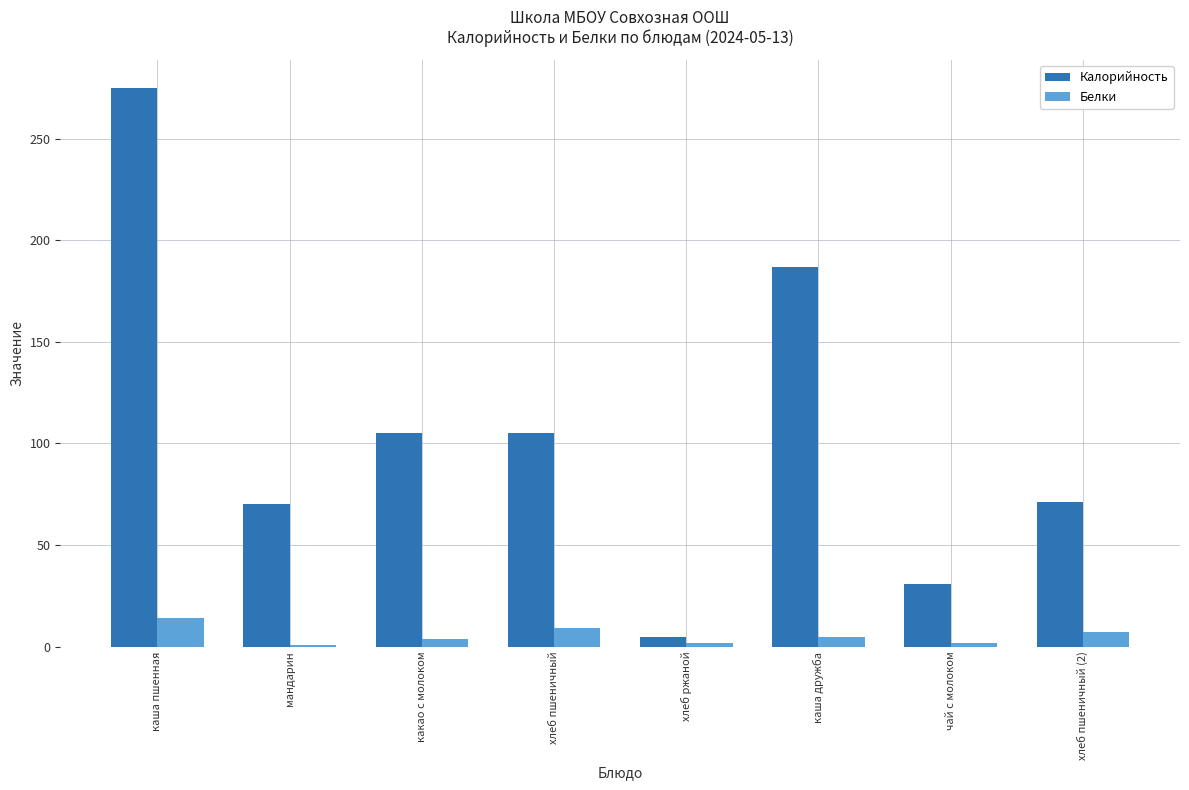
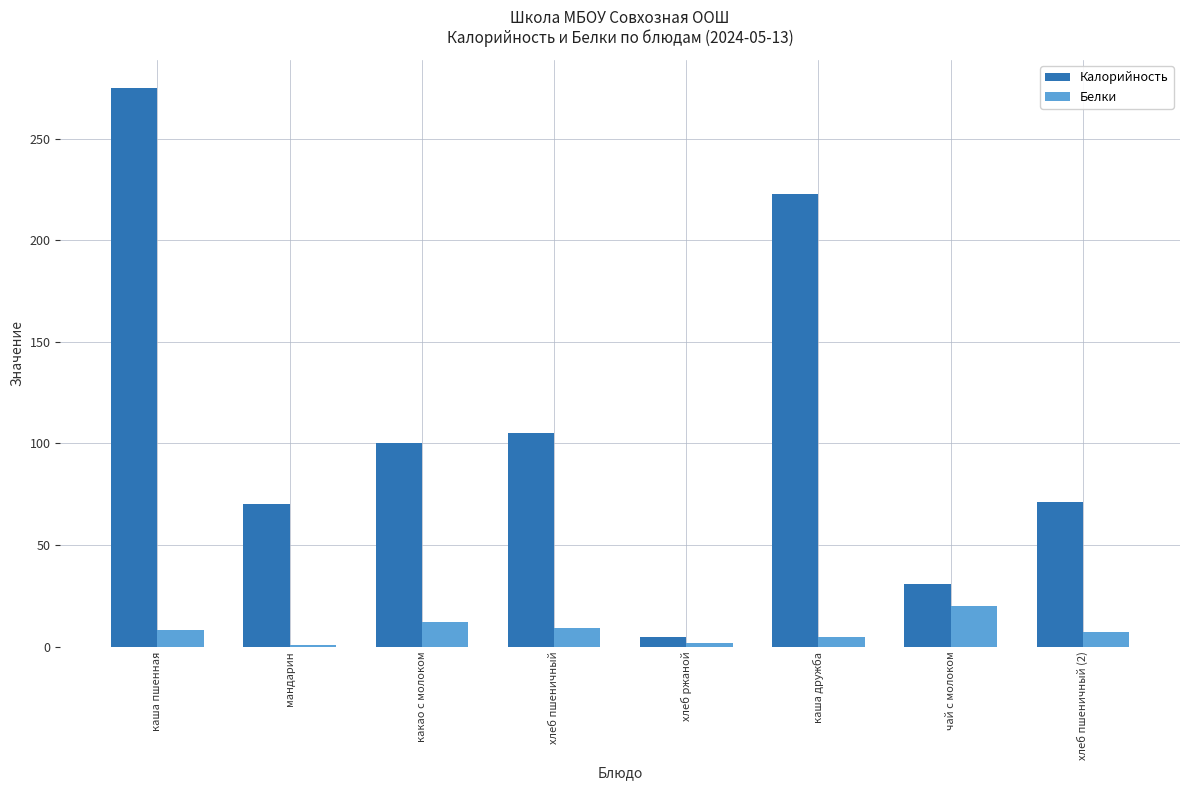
Белки, каша пшенная: 14 -> 8
Калорийность, какао с молоком: 105 -> 100
Белки, какао с молоком: 4 -> 12
Калорийность, каша дружба: 187 -> 223
Белки, чай с молоком: 2 -> 20
